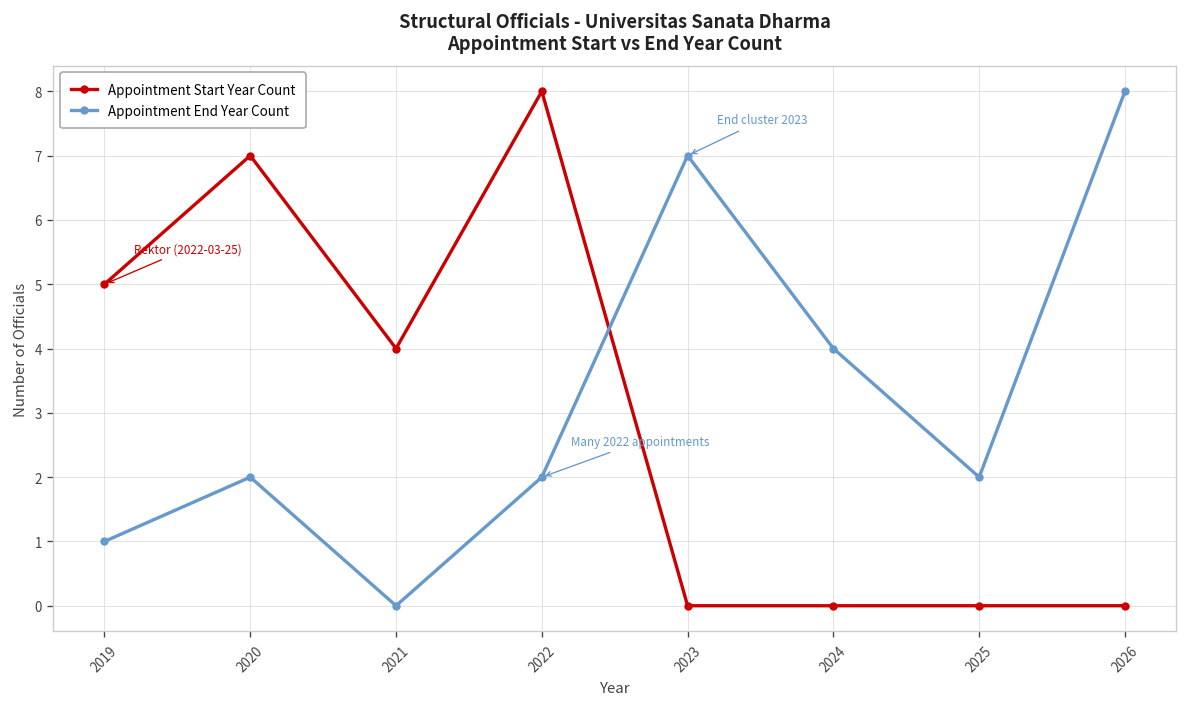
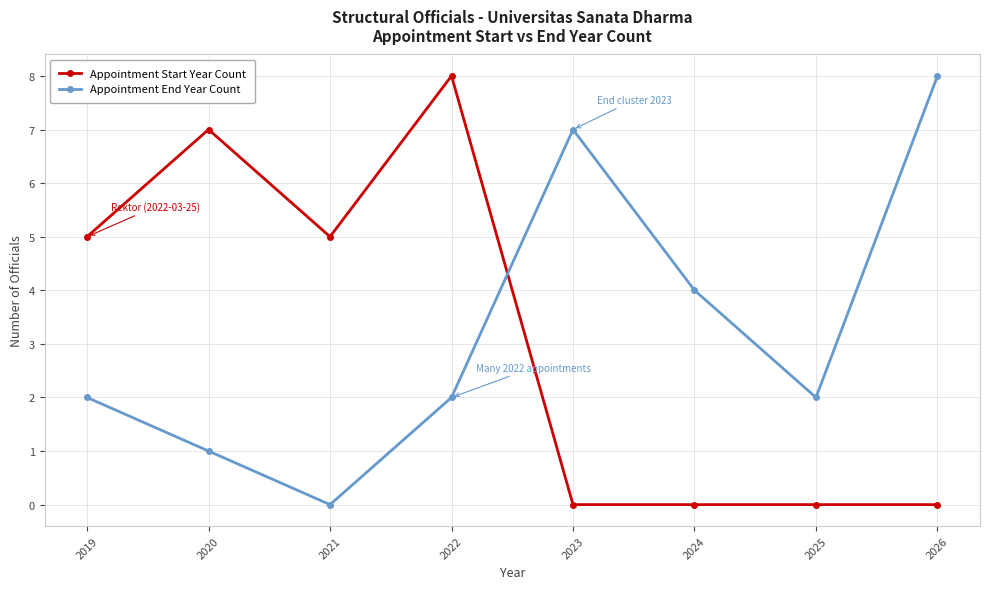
Appointment End Year Count, 2019: 1 -> 2
Appointment End Year Count, 2020: 2 -> 1
Appointment Start Year Count, 2021: 4 -> 5
